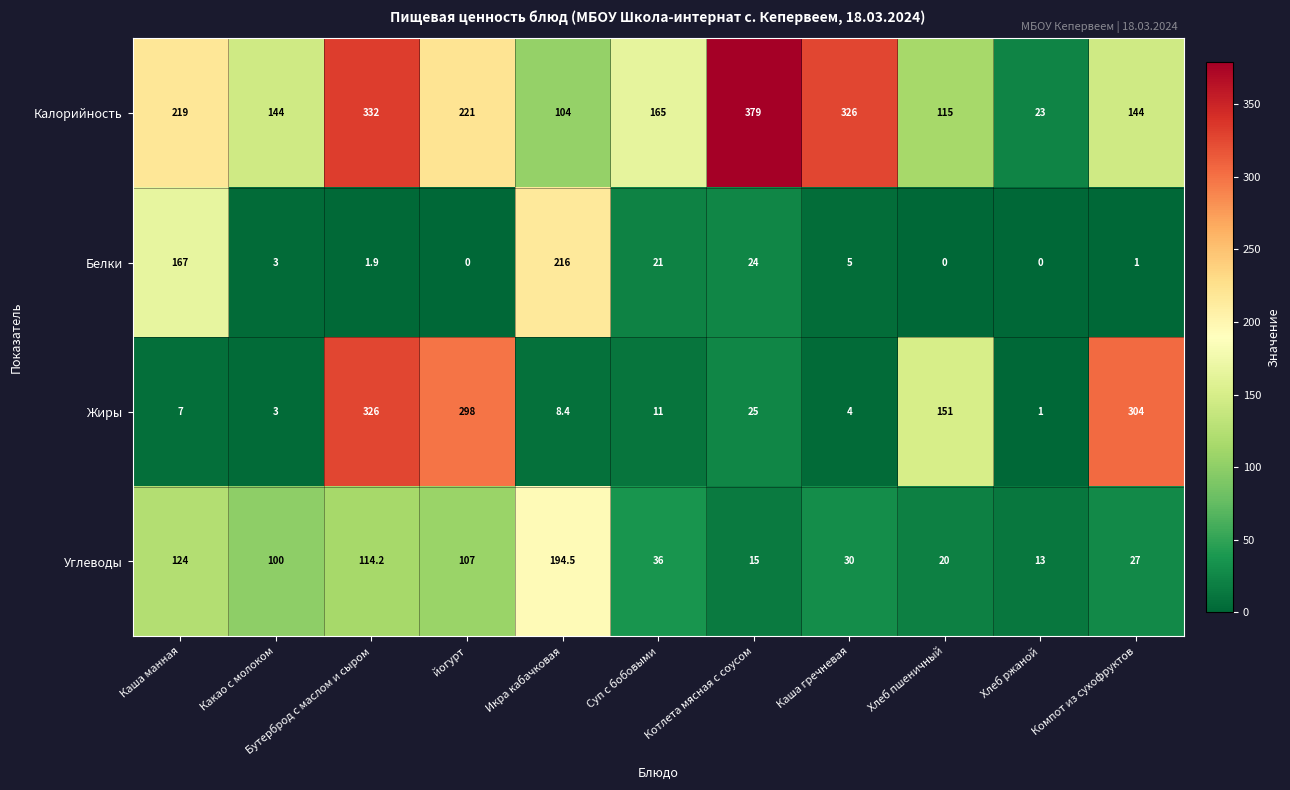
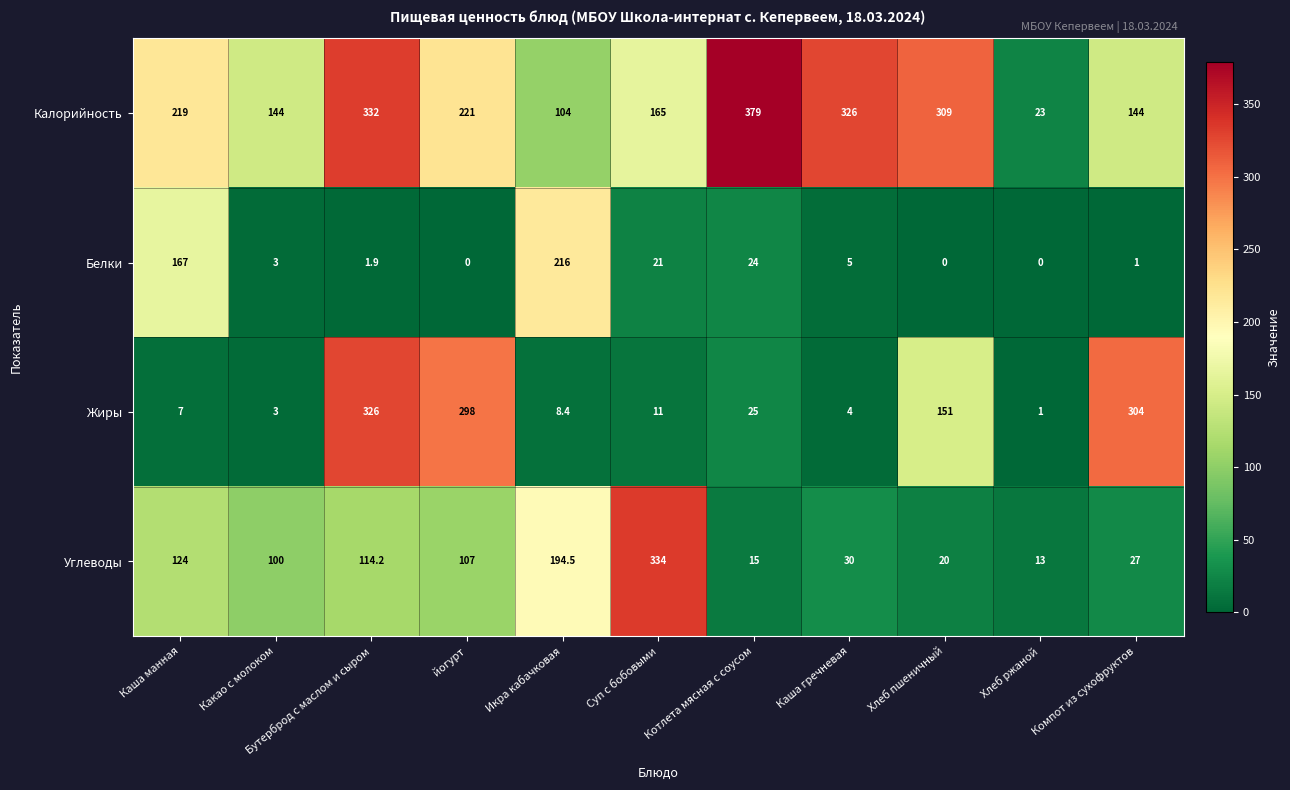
Калорийность, Хлеб пшеничный: 115 -> 309
Углеводы, Суп с бобовыми: 36 -> 334
